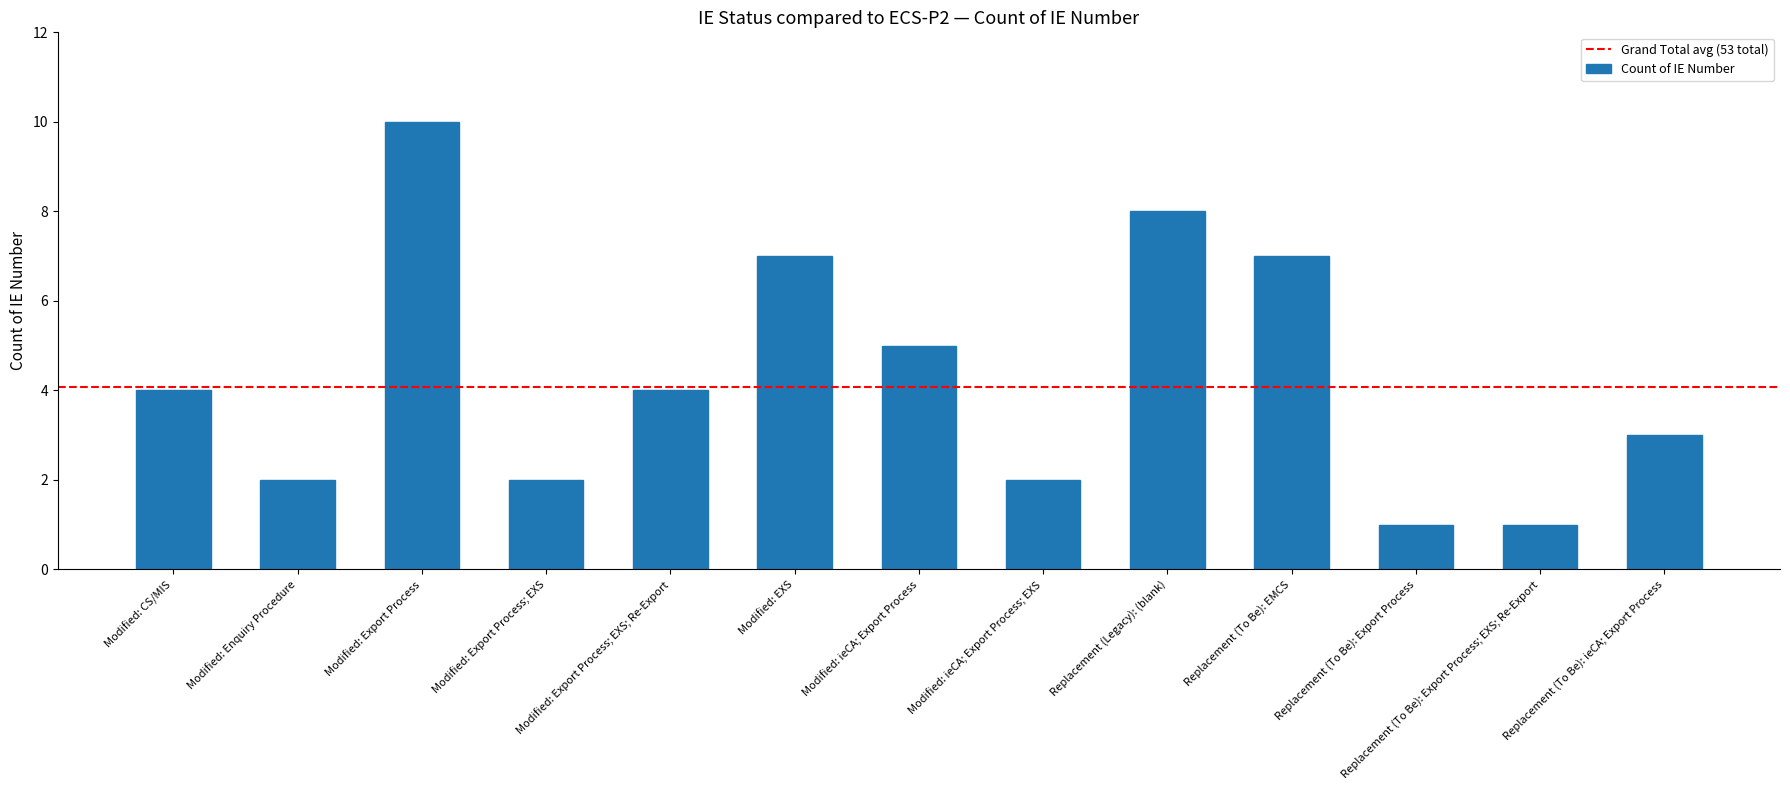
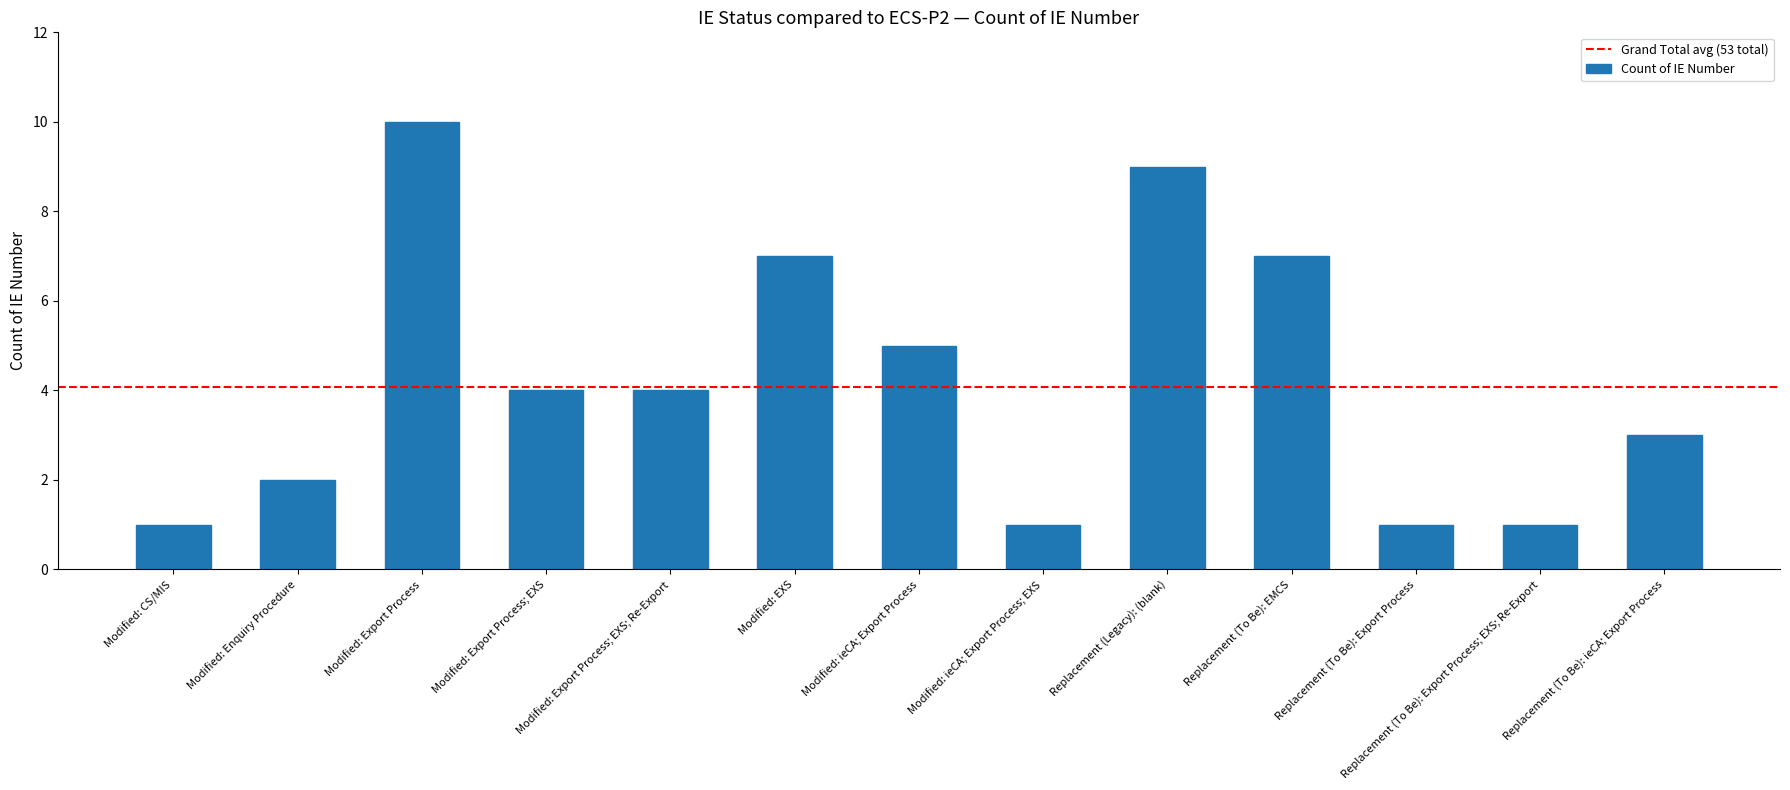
Modified: CS/MIS: 4 -> 1
Modified: Export Process; EXS: 2 -> 4
Modified: ieCA; Export Process; EXS: 2 -> 1
Replacement (Legacy): (blank): 8 -> 9
